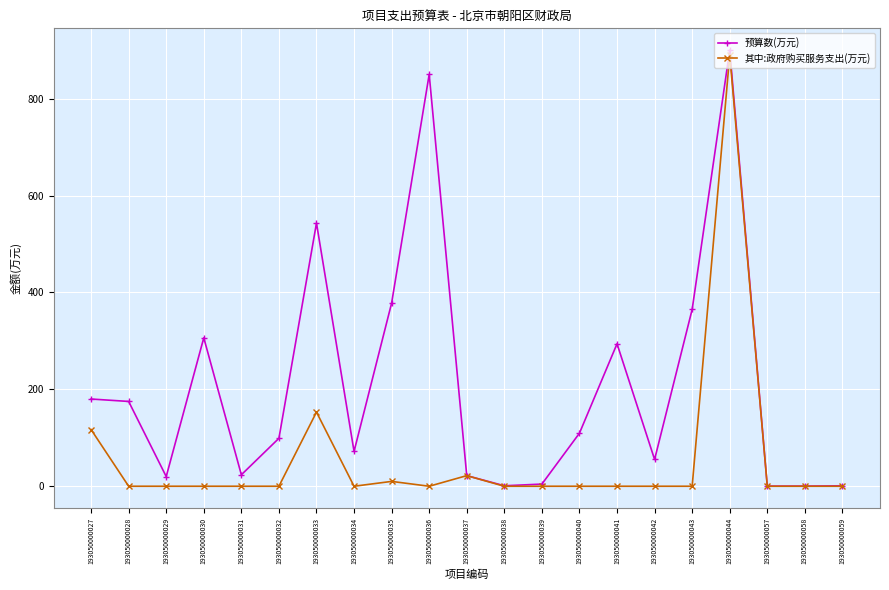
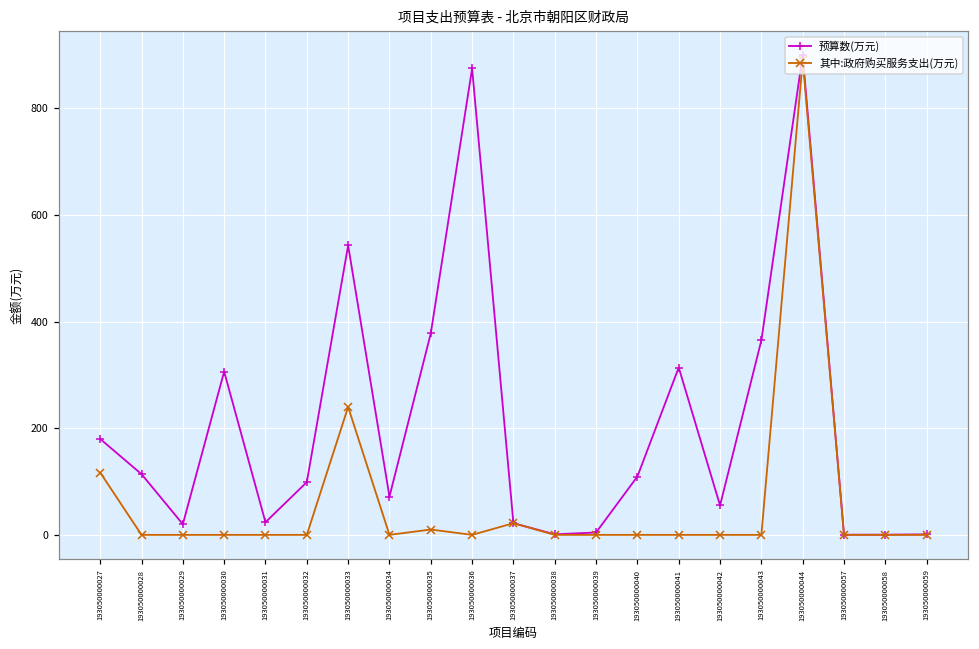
预算数(万元), 193050000028: 180 -> 110
其中:政府购买服务支出(万元), 193050000033: 150 -> 240
预算数(万元), 193050000036: 850 -> 880
预算数(万元), 193050000041: 290 -> 310
